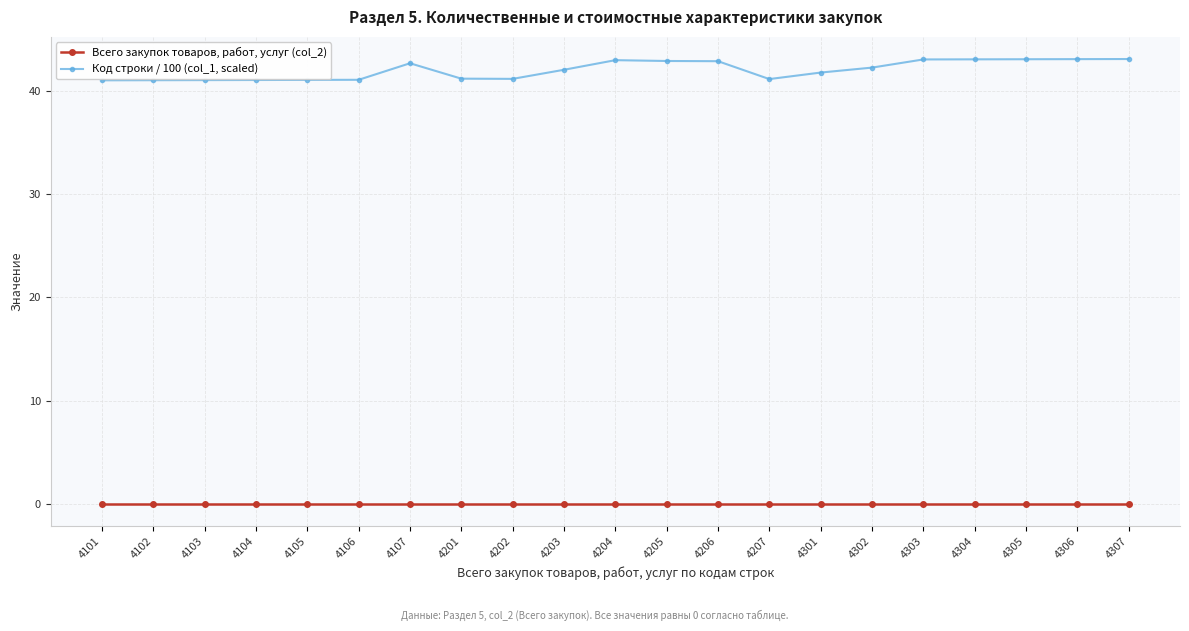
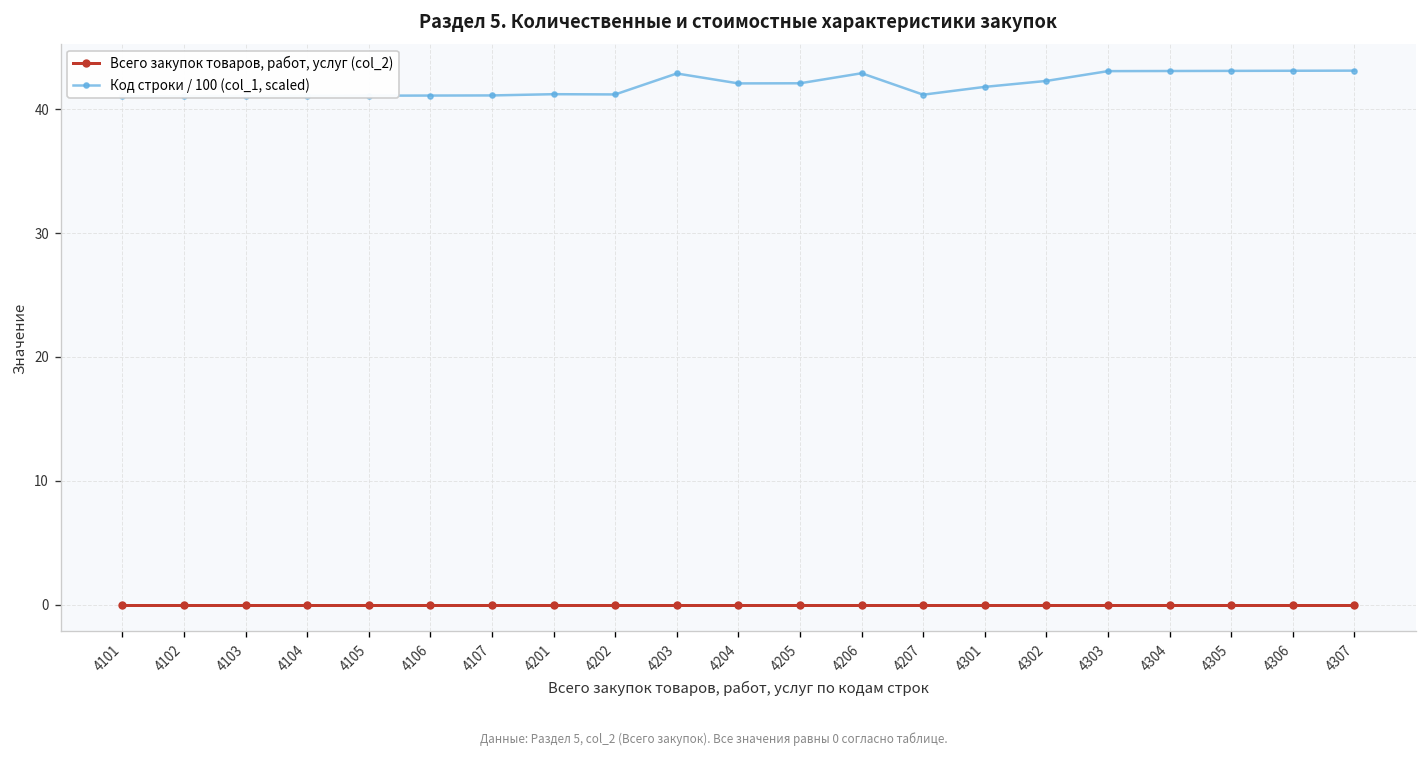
Код строки / 100 (col_1, scaled), 4107: 42.7 -> 41.1
Код строки / 100 (col_1, scaled), 4203: 42.0 -> 42.8
Код строки / 100 (col_1, scaled), 4204: 43.0 -> 42.0
Код строки / 100 (col_1, scaled), 4205: 42.9 -> 42.1
